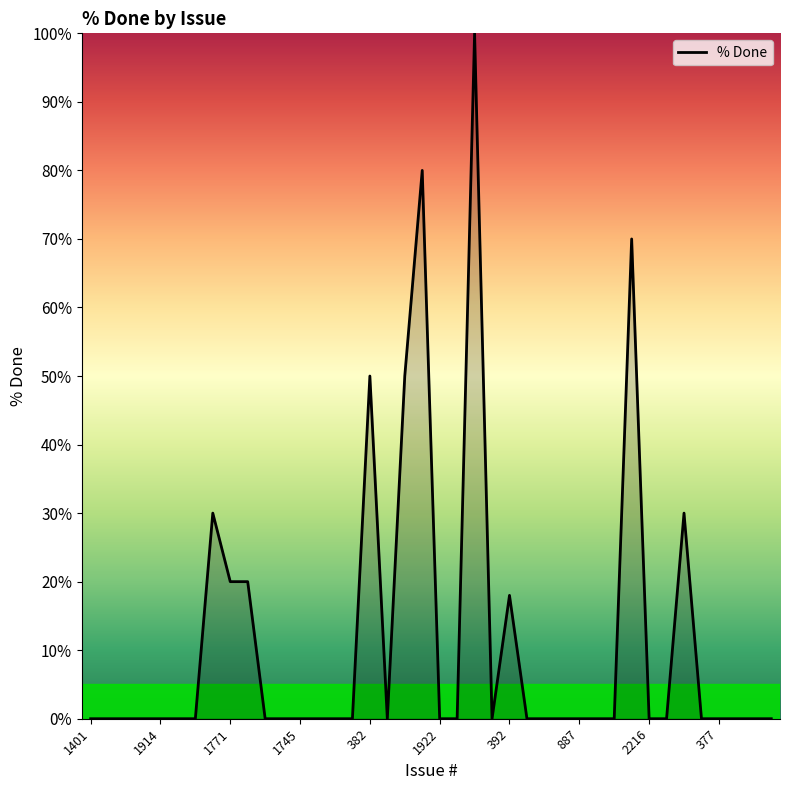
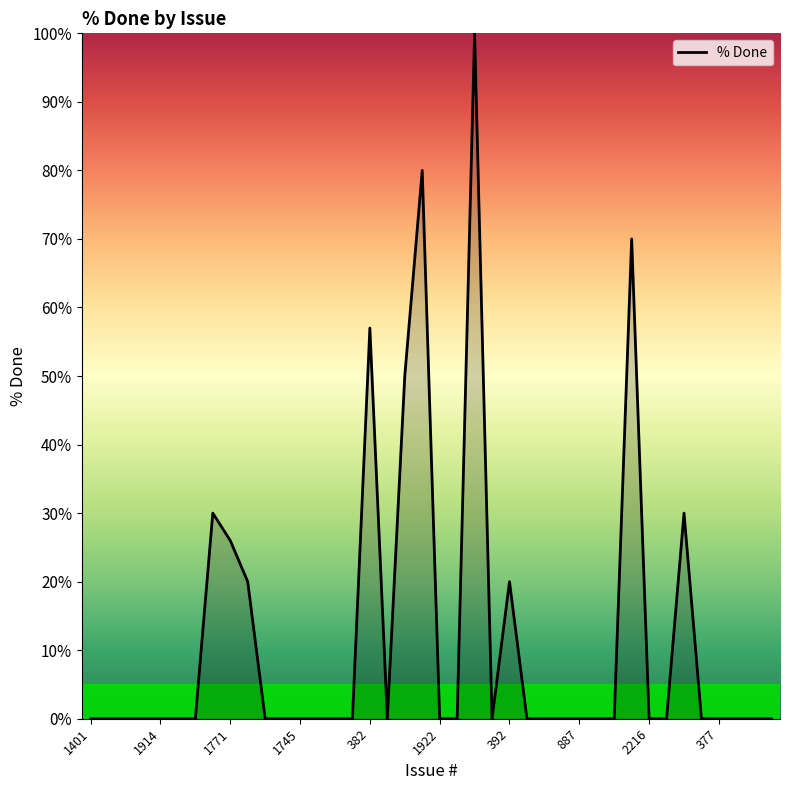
1771: 20% -> 26%
382: 50% -> 57%
392: 18% -> 20%
